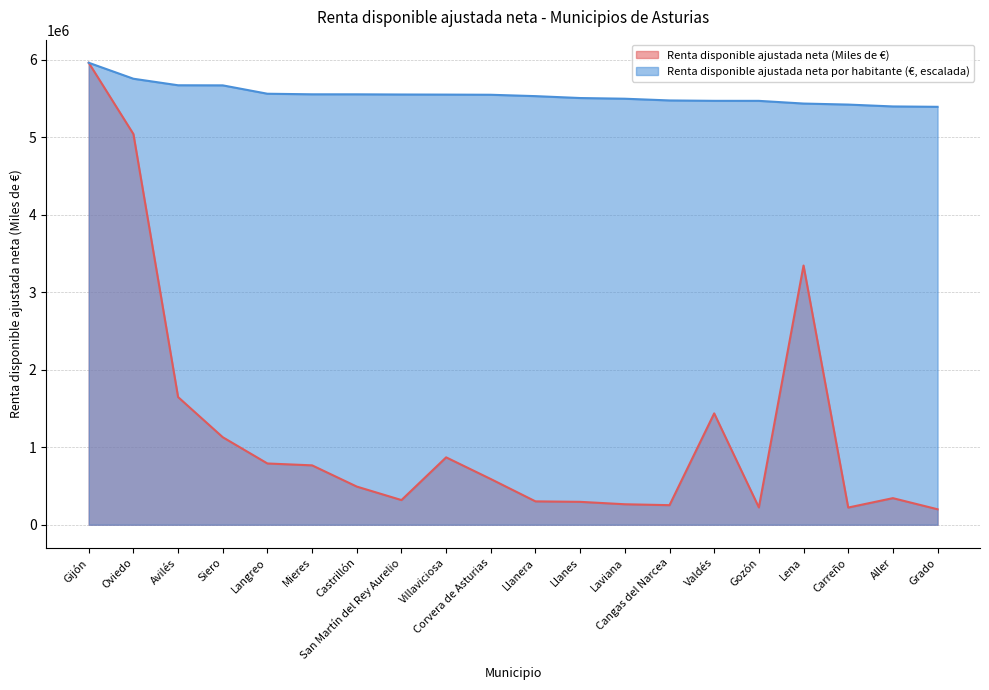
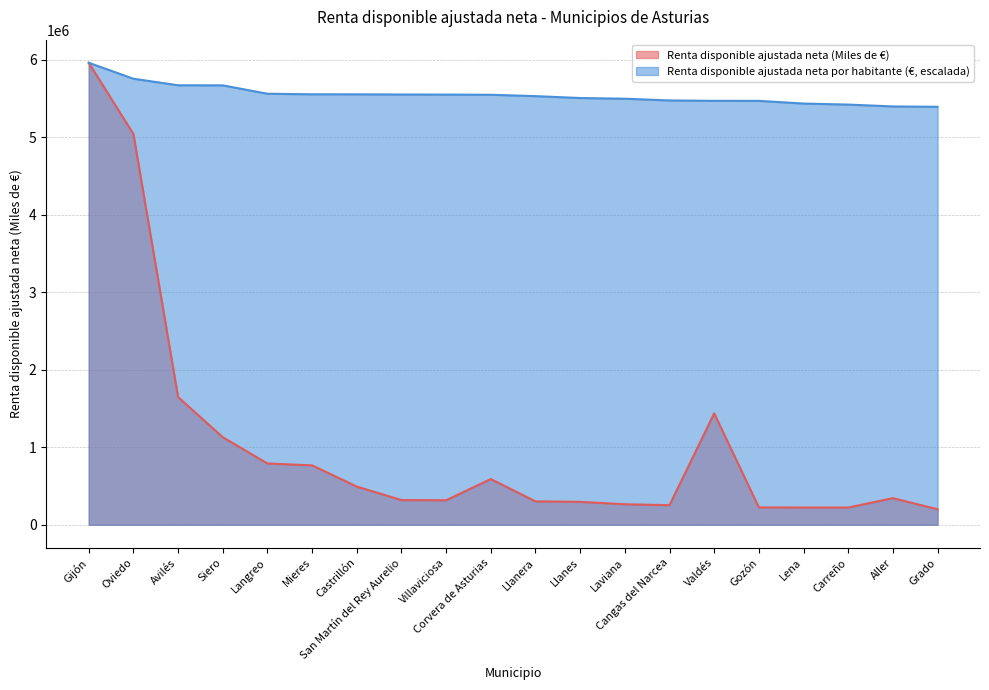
Renta disponible ajustada neta (Miles de €), Villaviciosa: 900000 -> 300000
Renta disponible ajustada neta (Miles de €), Lena: 3300000 -> 200000
